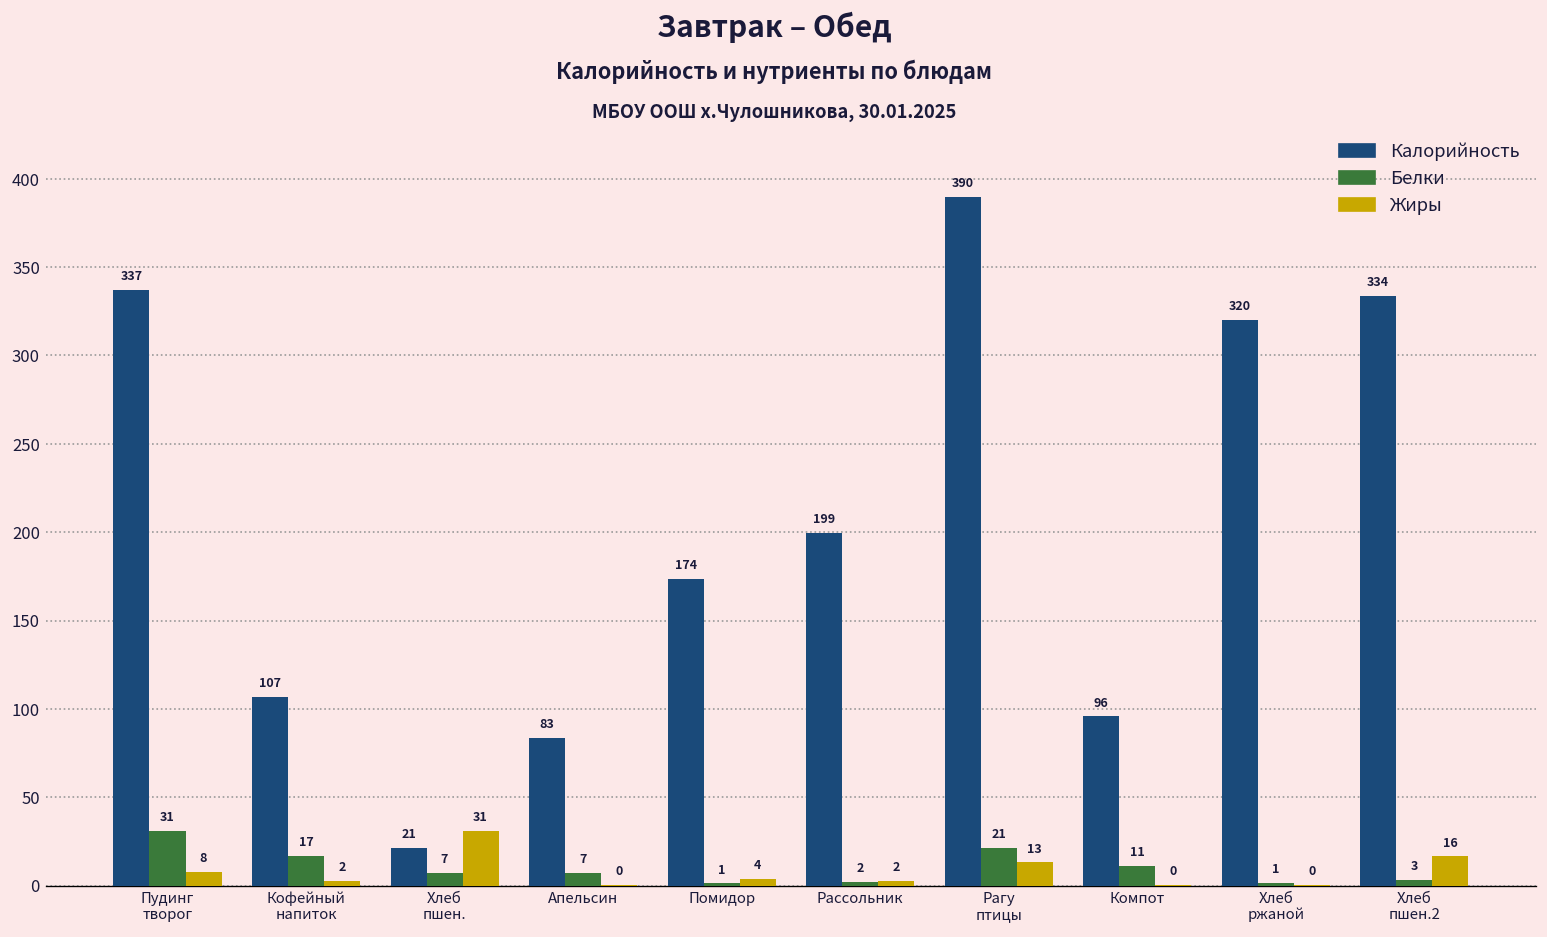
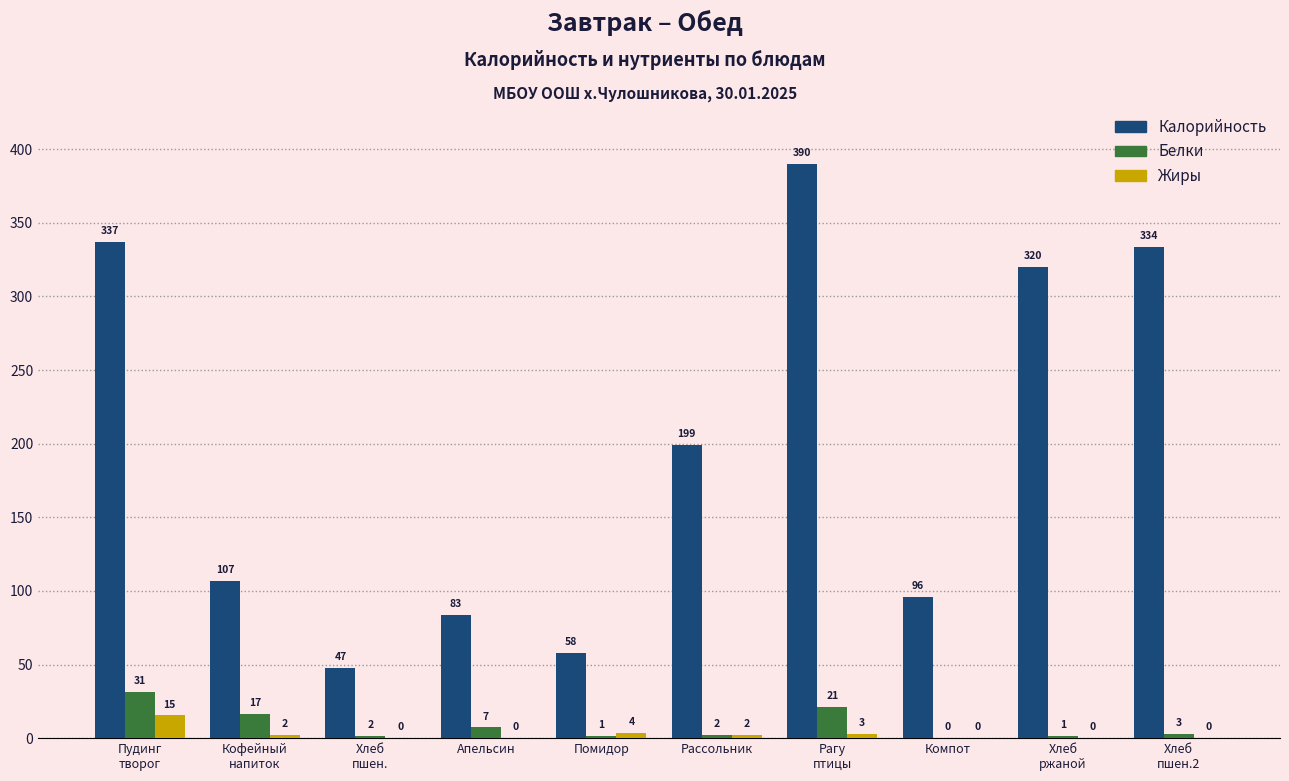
Жиры, Пудинг творог: 8 -> 15
Калорийность, Хлеб пшен.: 21 -> 47
Белки, Хлеб пшен.: 7 -> 2
Жиры, Хлеб пшен.: 31 -> 0
Калорийность, Помидор: 174 -> 58
Жиры, Рагу птицы: 13 -> 3
Белки, Компот: 11 -> 0
Жиры, Хлеб пшен.2: 16 -> 0
